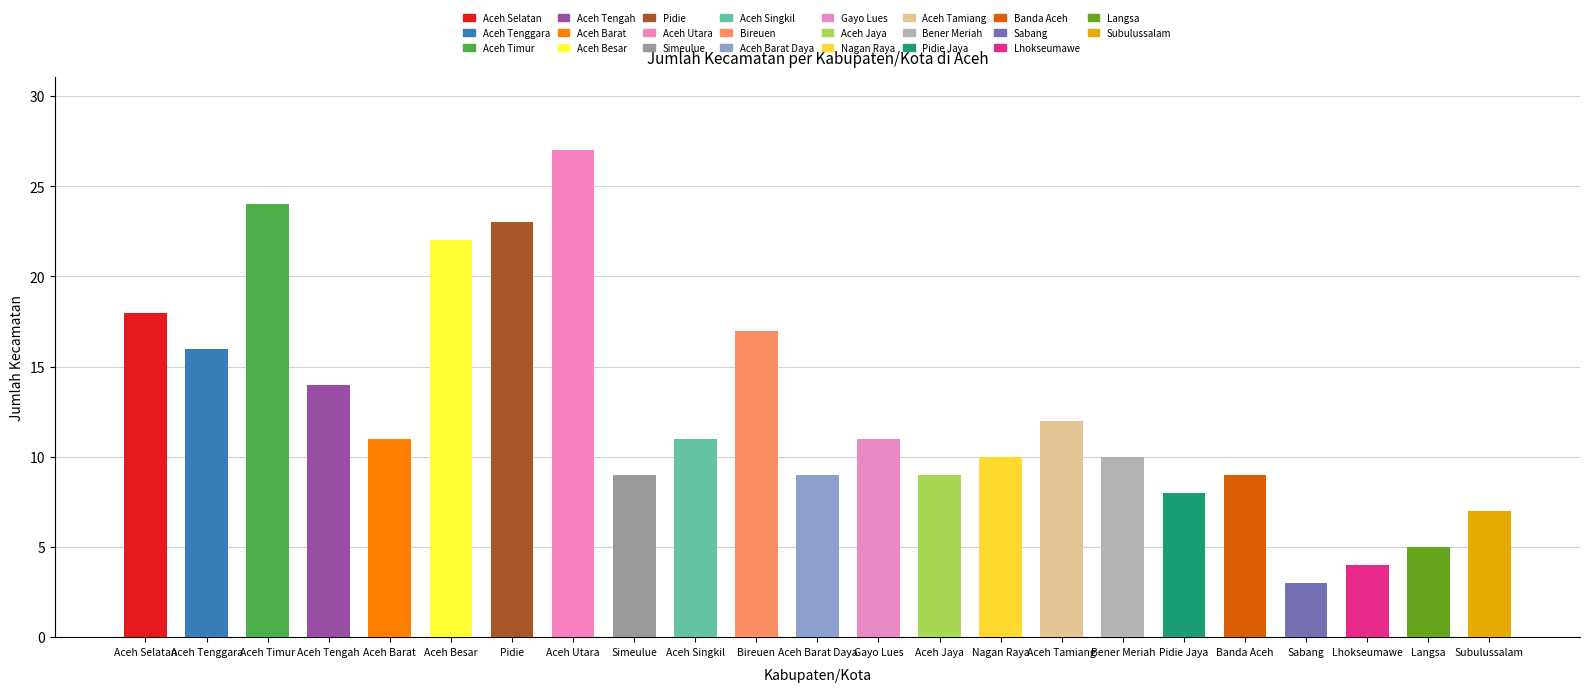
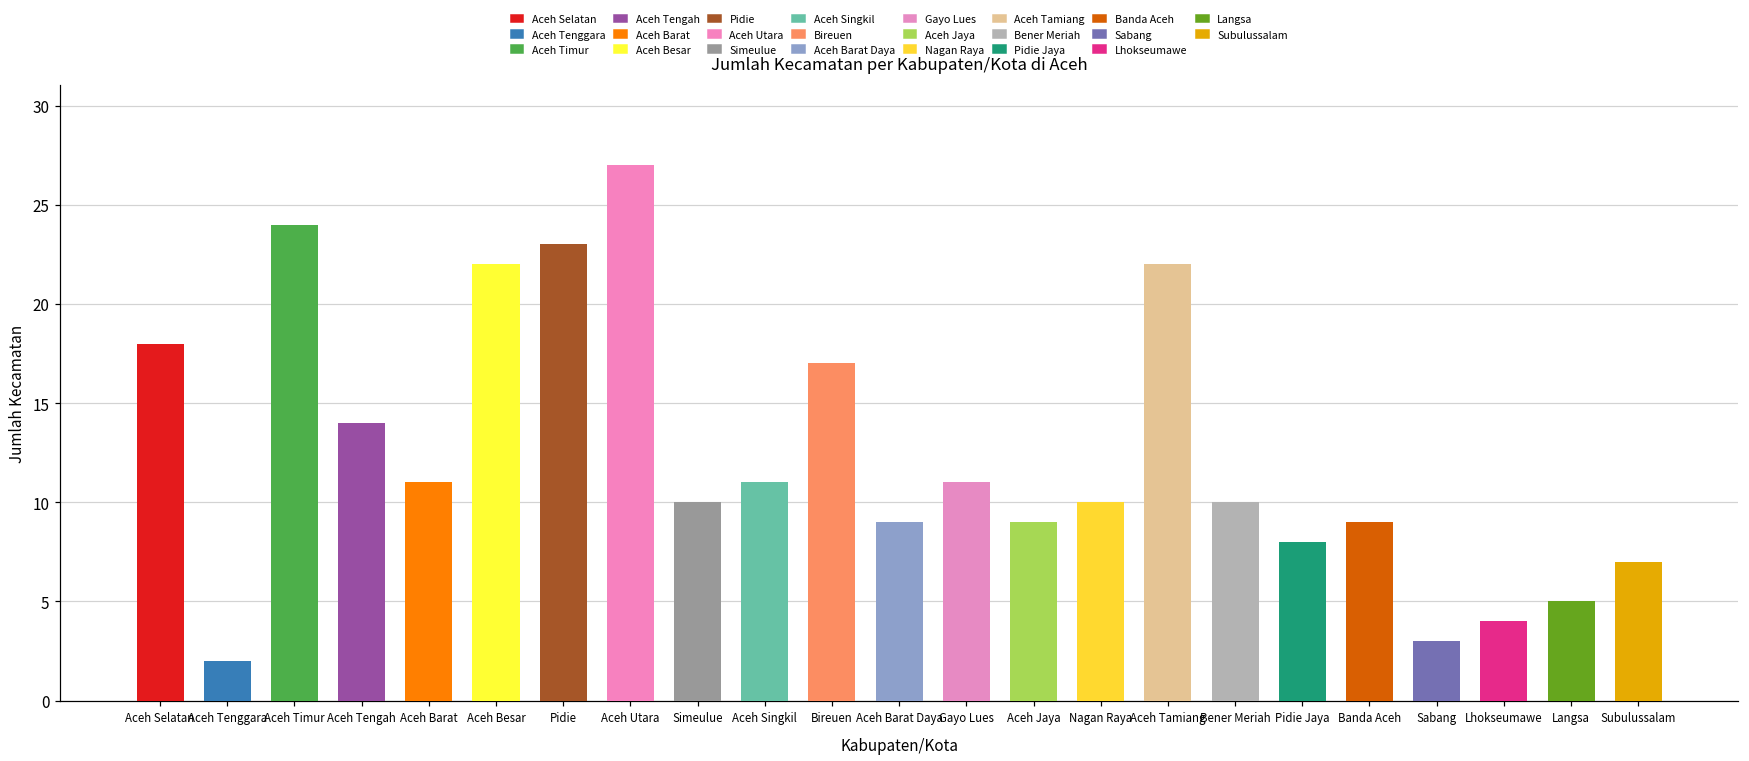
Aceh Tenggara: 16 -> 2
Simeulue: 9 -> 10
Aceh Tamiang: 12 -> 22
